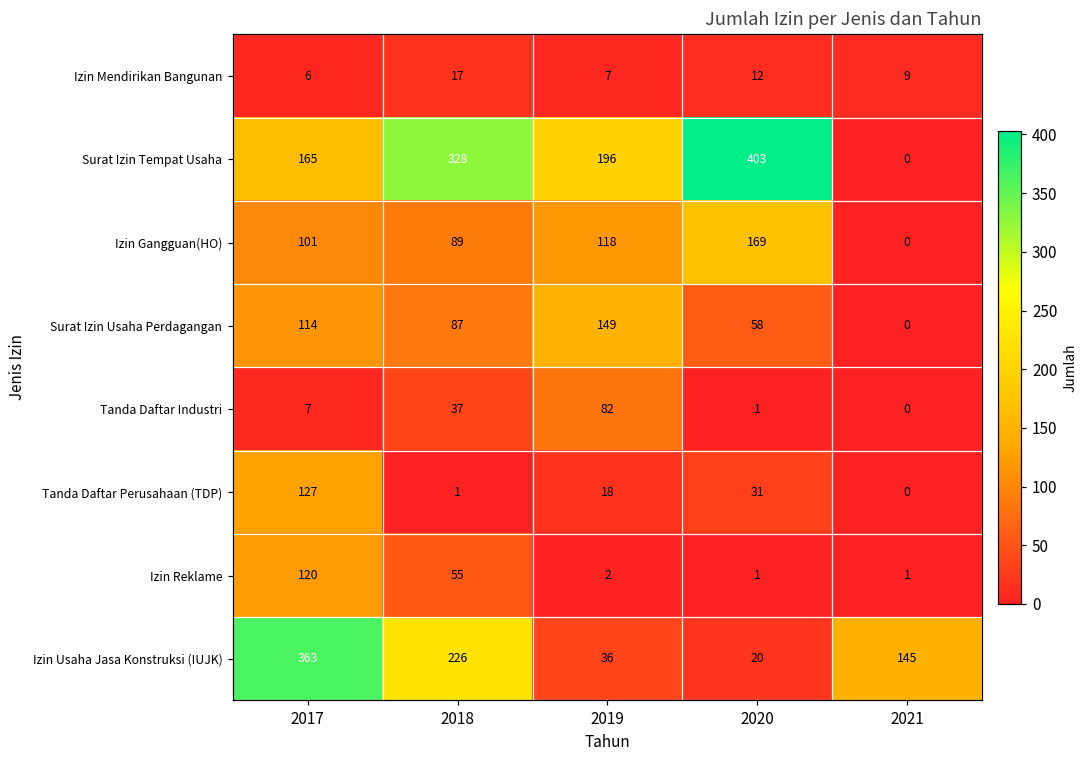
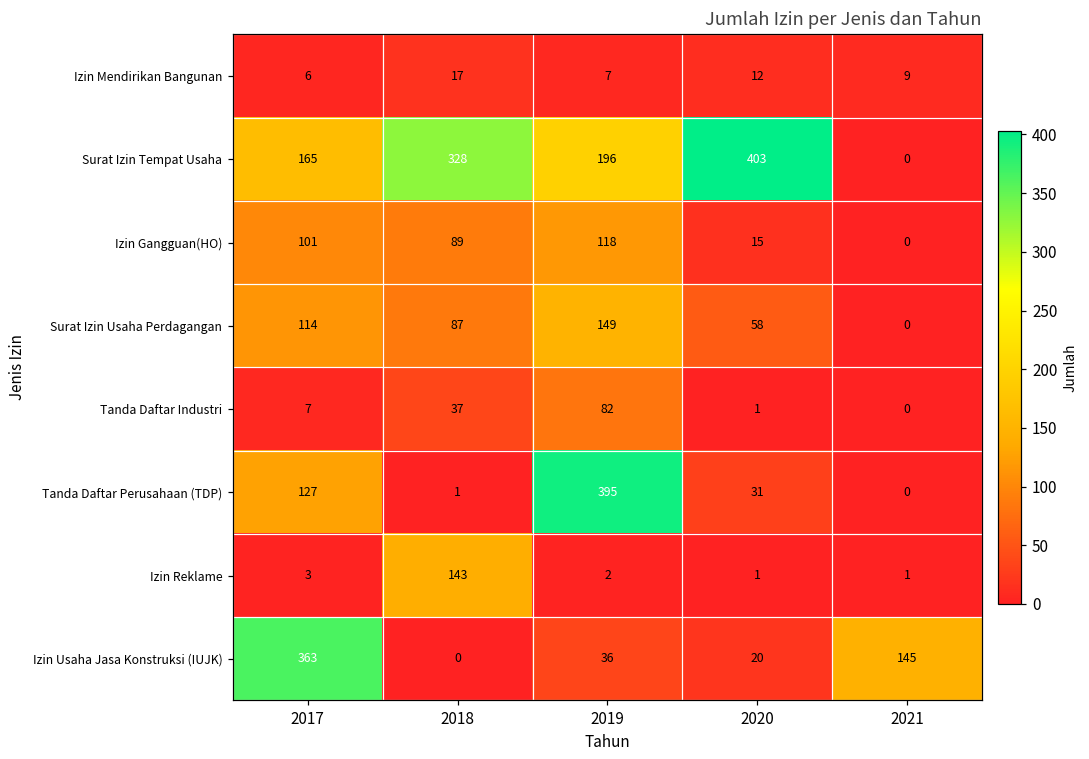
Izin Gangguan(HO), 2020: 169 -> 15
Tanda Daftar Perusahaan (TDP), 2019: 18 -> 395
Izin Reklame, 2017: 120 -> 3
Izin Reklame, 2018: 55 -> 143
Izin Usaha Jasa Konstruksi (IUJK), 2018: 226 -> 0
